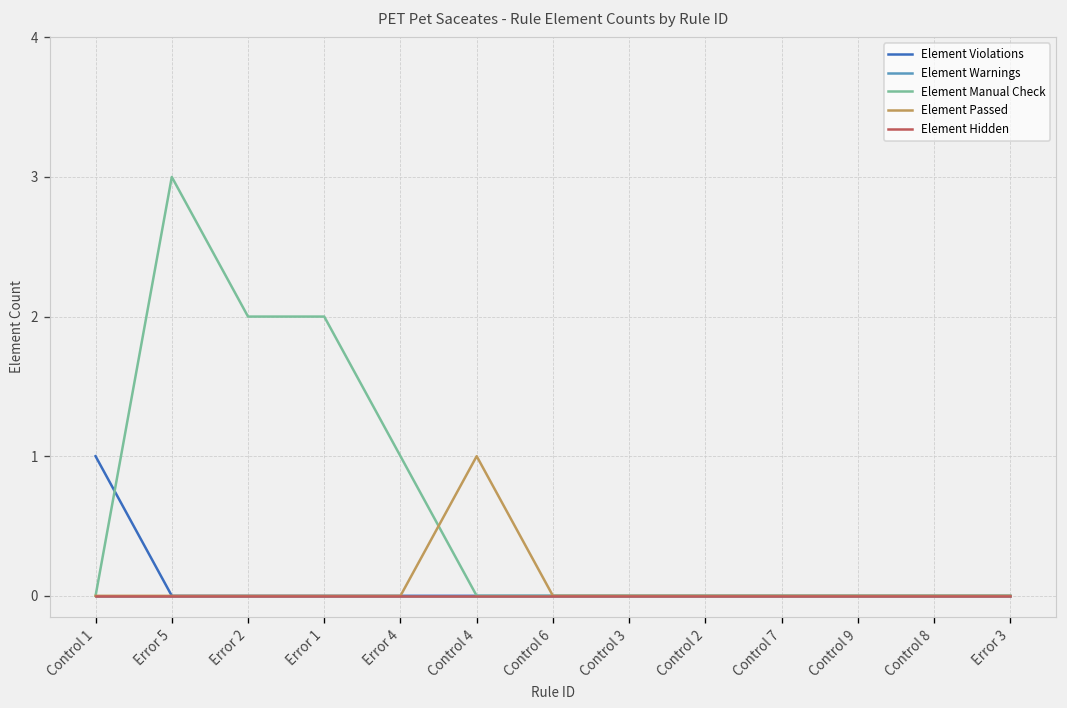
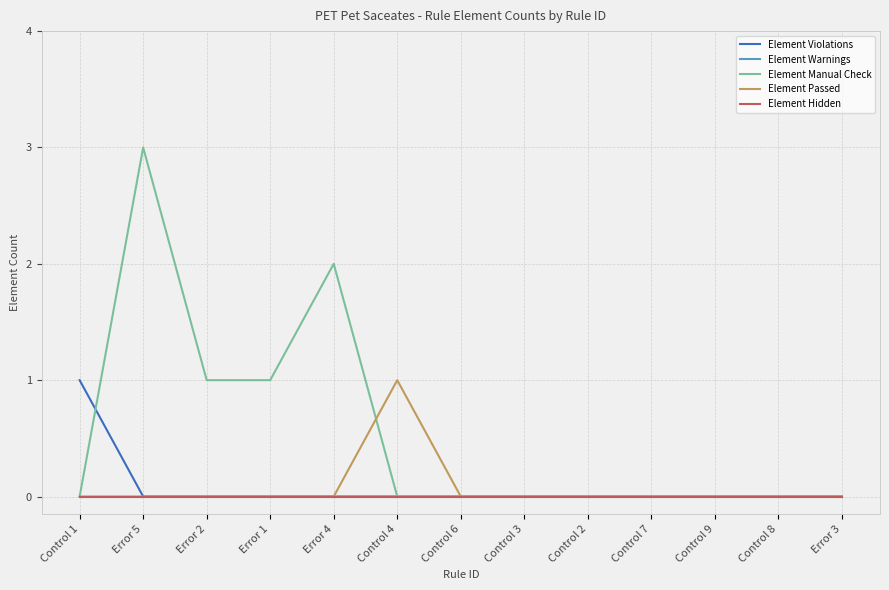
Element Manual Check, Error 2: 2 -> 1
Element Manual Check, Error 1: 2 -> 1
Element Manual Check, Error 4: 1 -> 2
